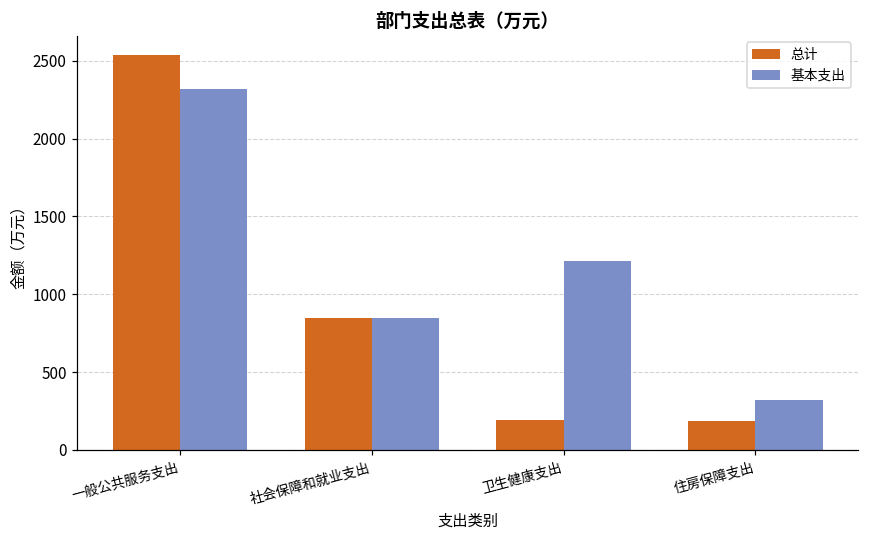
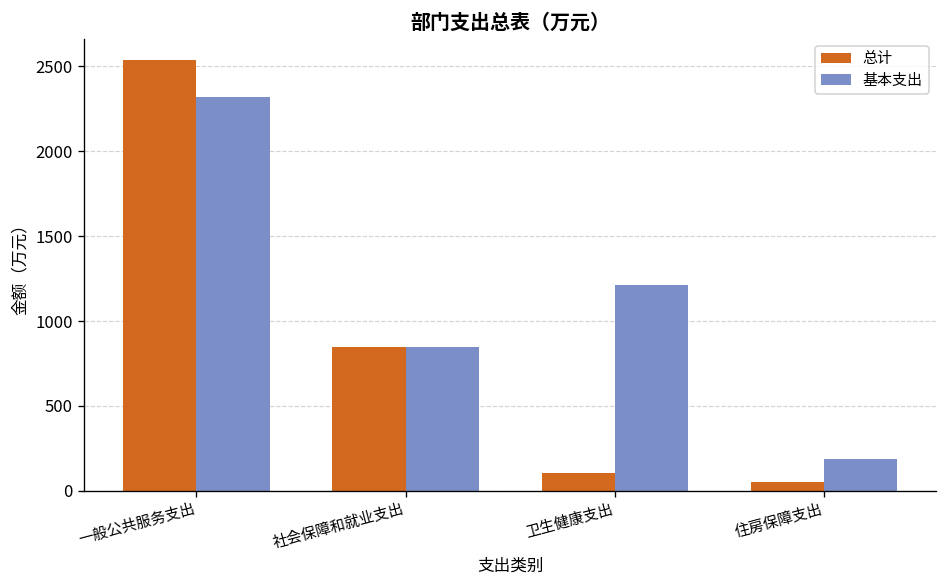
总计, 卫生健康支出: 190 -> 110
总计, 住房保障支出: 190 -> 50
基本支出, 住房保障支出: 320 -> 190
